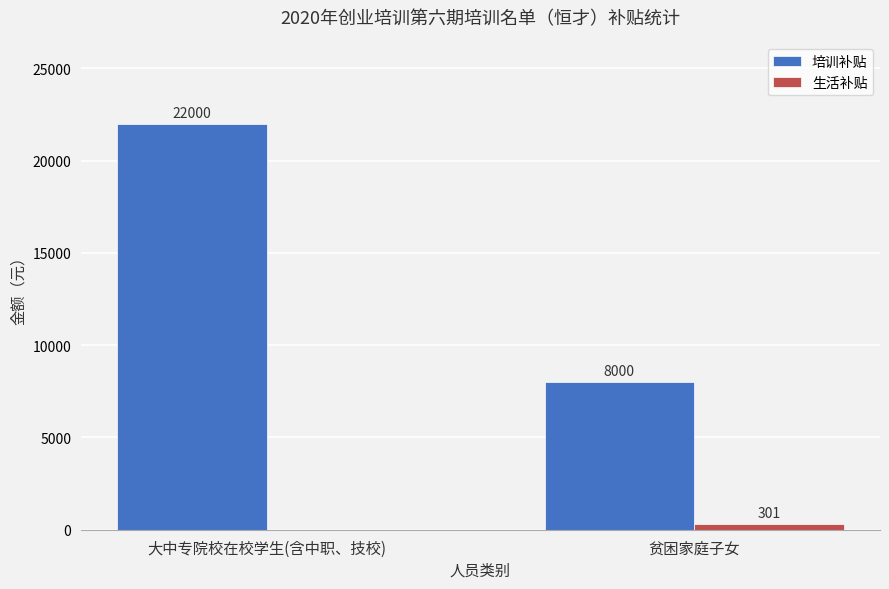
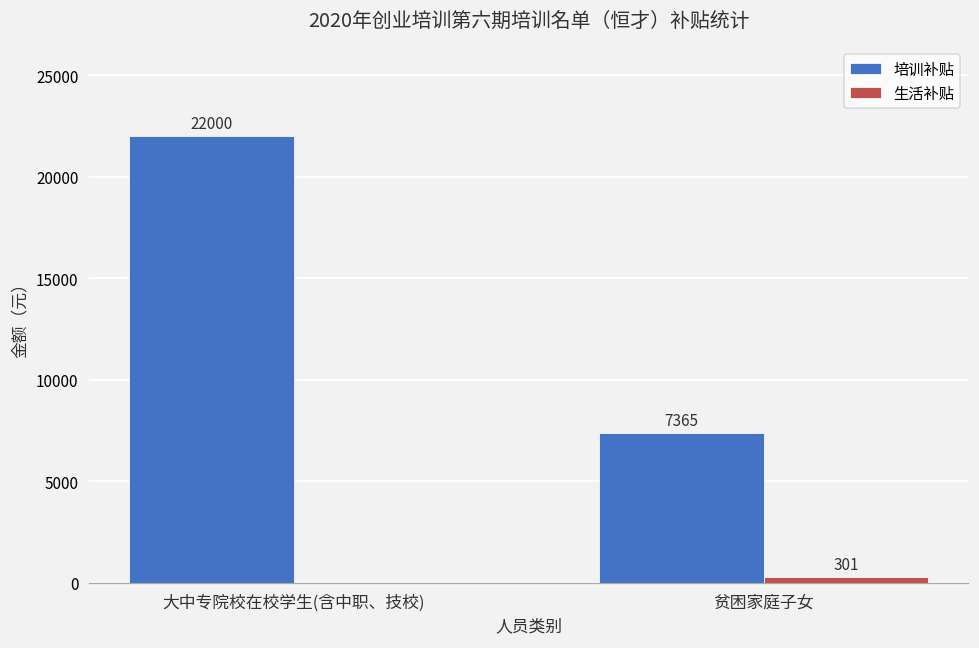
培训补贴, 贫困家庭子女: 8000 -> 7365
